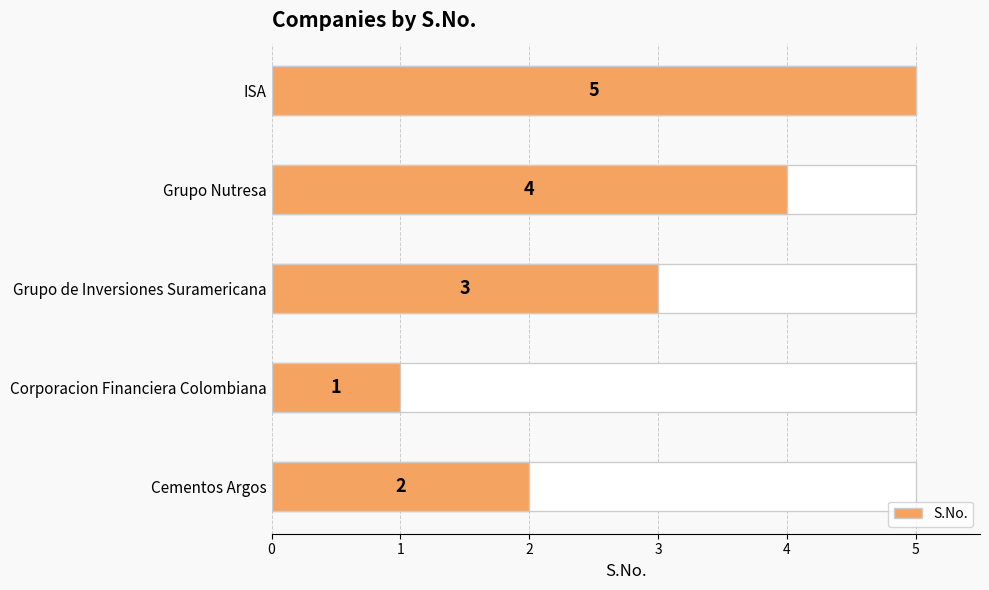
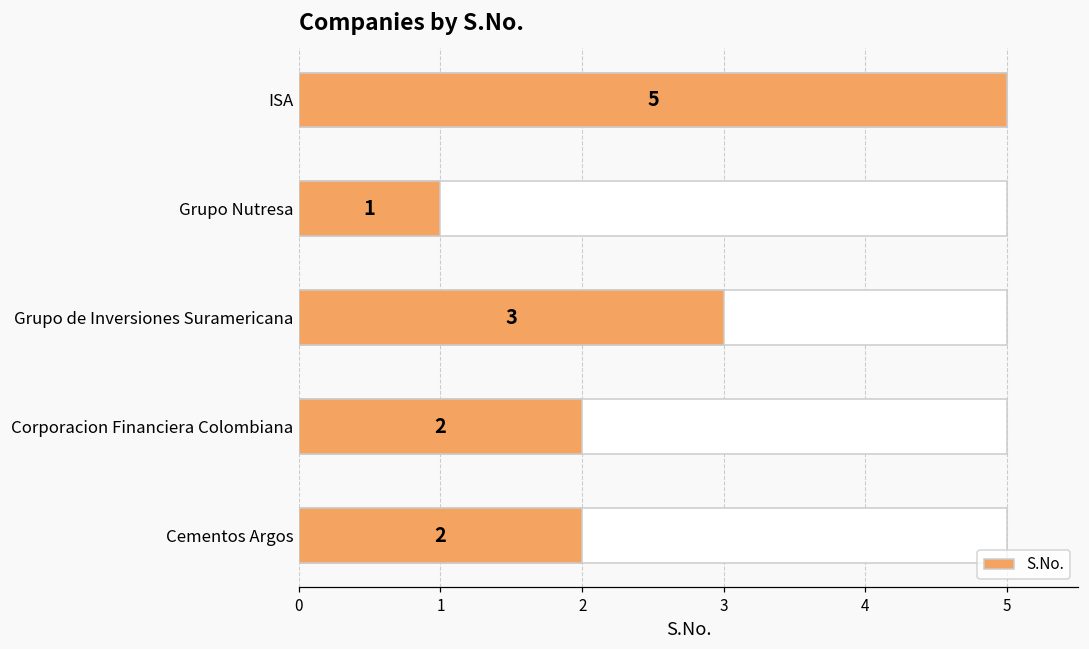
S.No., Grupo Nutresa: 4 -> 1
S.No., Corporacion Financiera Colombiana: 1 -> 2
